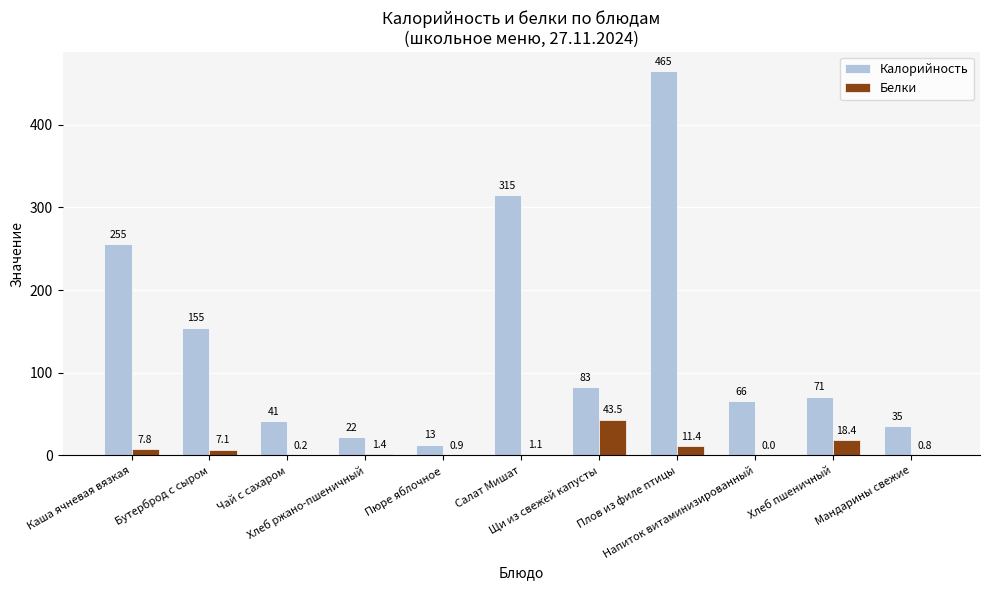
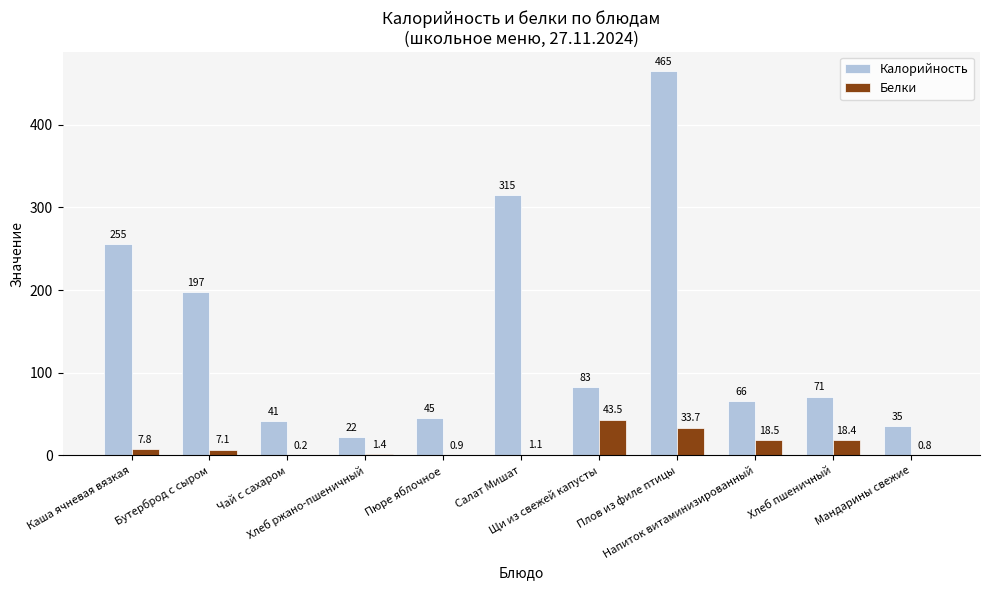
Калорийность, Бутерброд с сыром: 155 -> 197
Калорийность, Пюре яблочное: 13 -> 45
Белки, Плов из филе птицы: 11.4 -> 33.7
Белки, Напиток витаминизированный: 0.0 -> 18.5
